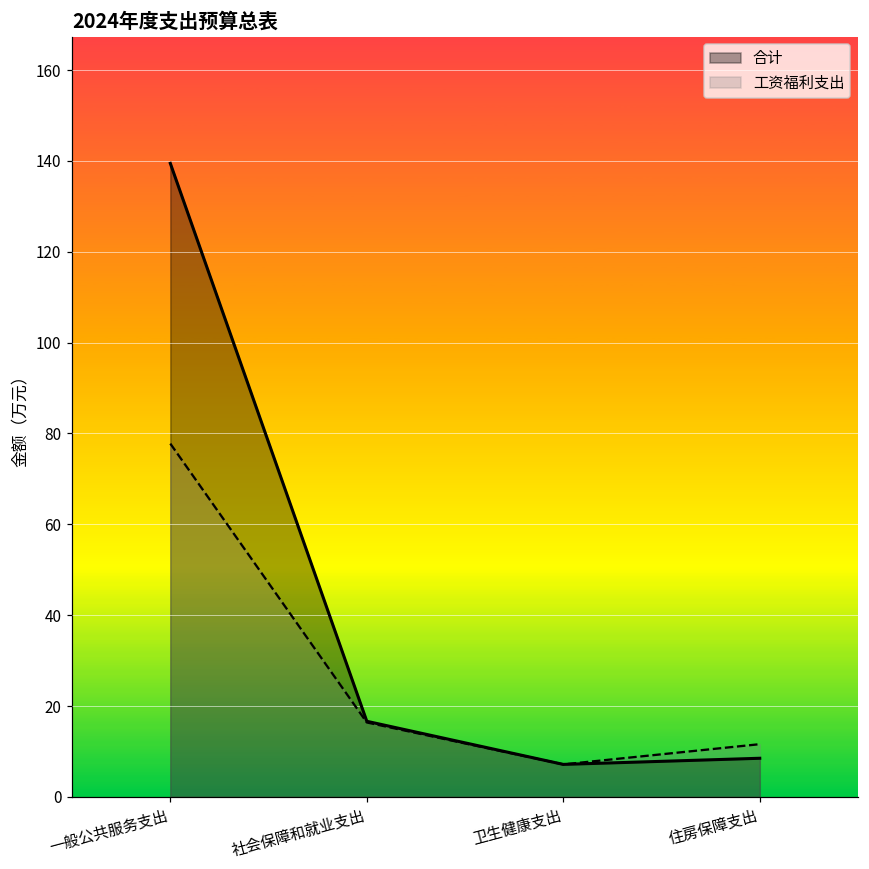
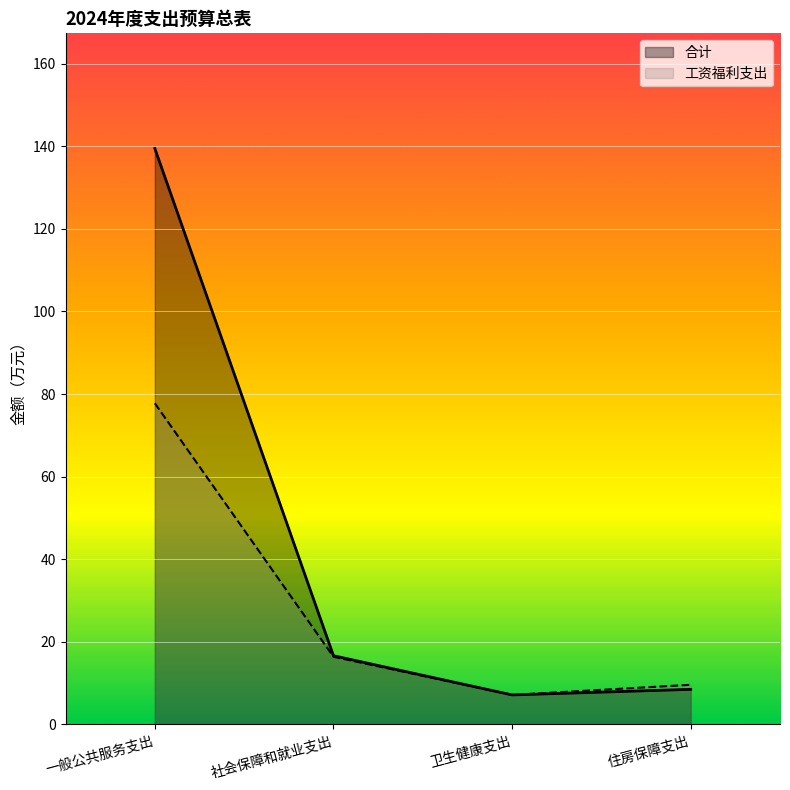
工资福利支出, 住房保障支出: 12 -> 10
